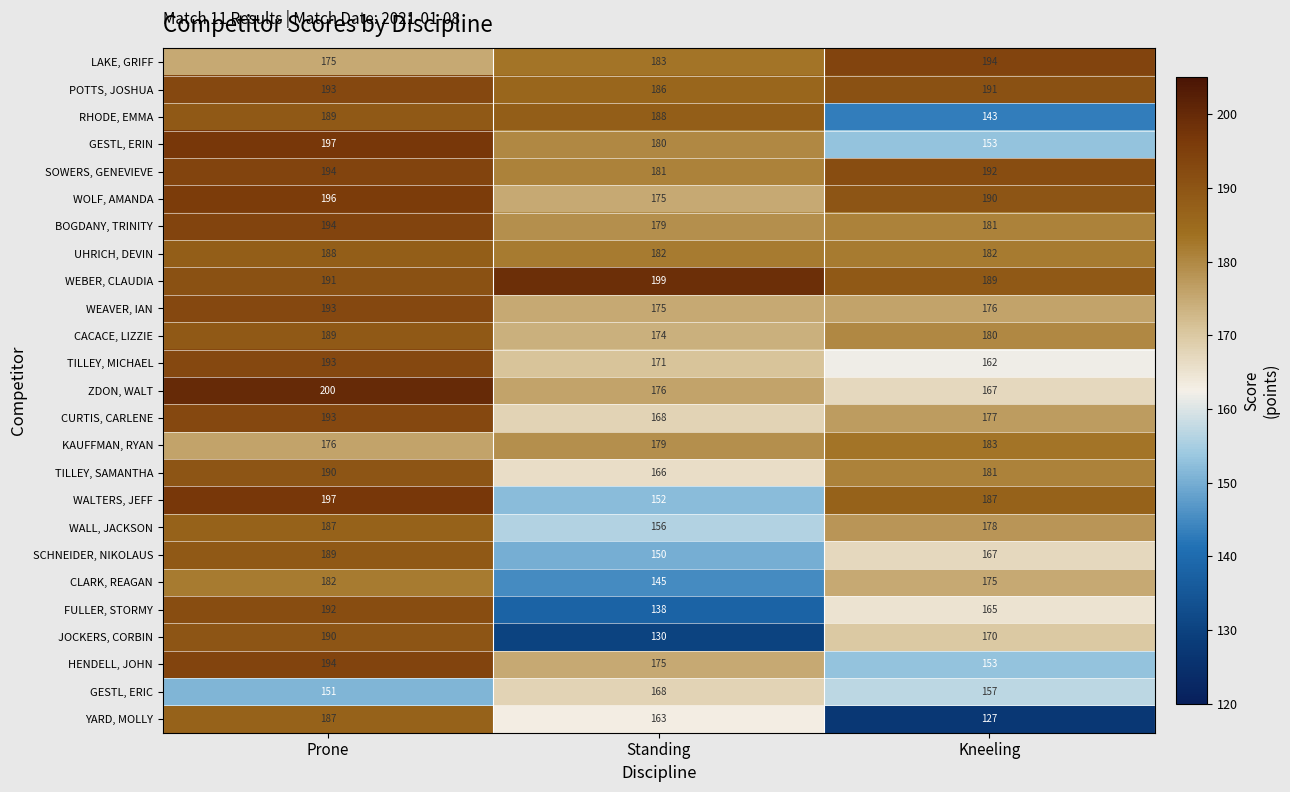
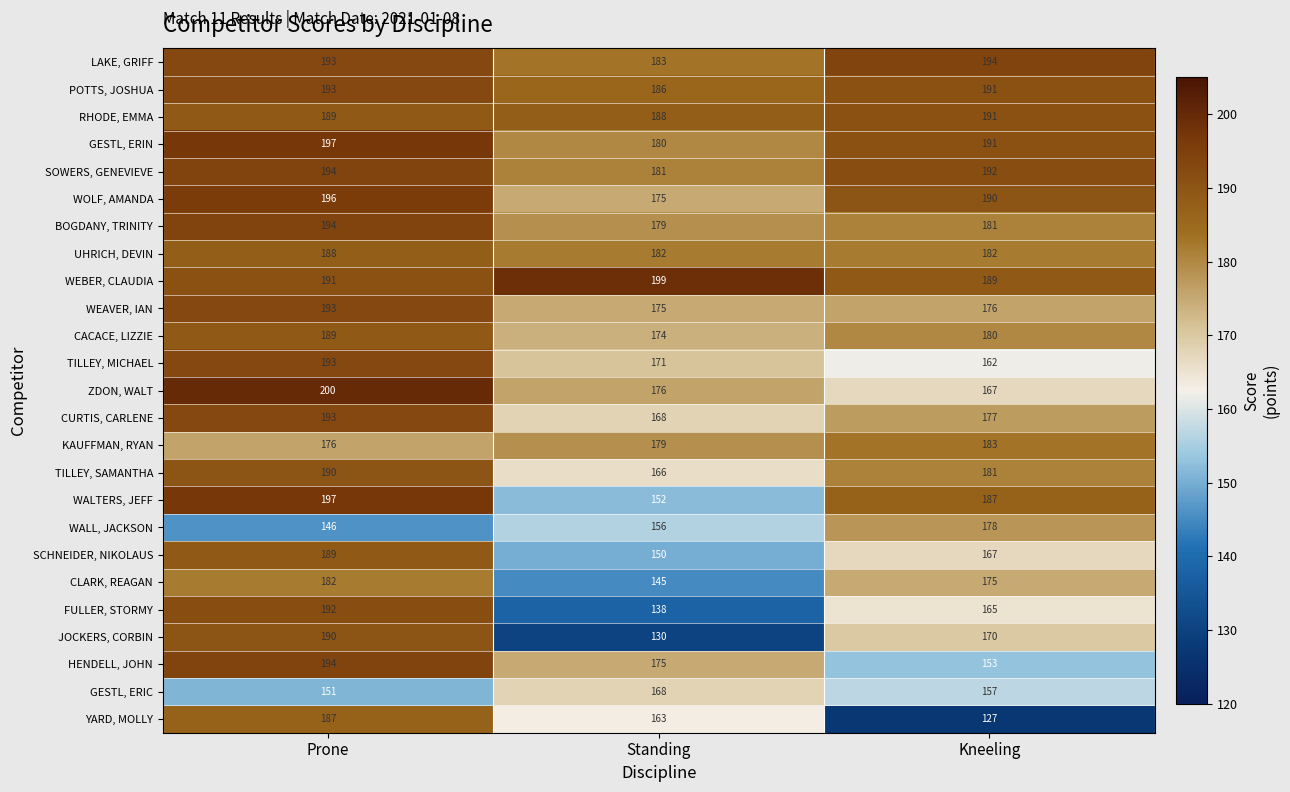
LAKE, GRIFF, Prone: 175 -> 193
RHODE, EMMA, Kneeling: 143 -> 191
GESTL, ERIN, Kneeling: 153 -> 191
WALL, JACKSON, Prone: 187 -> 146
